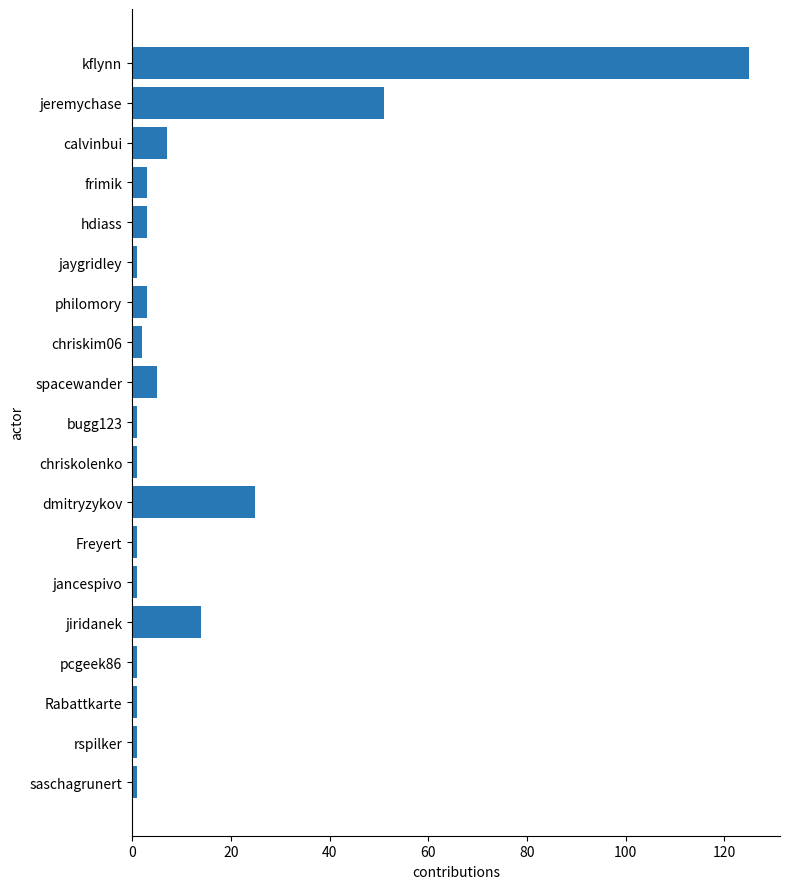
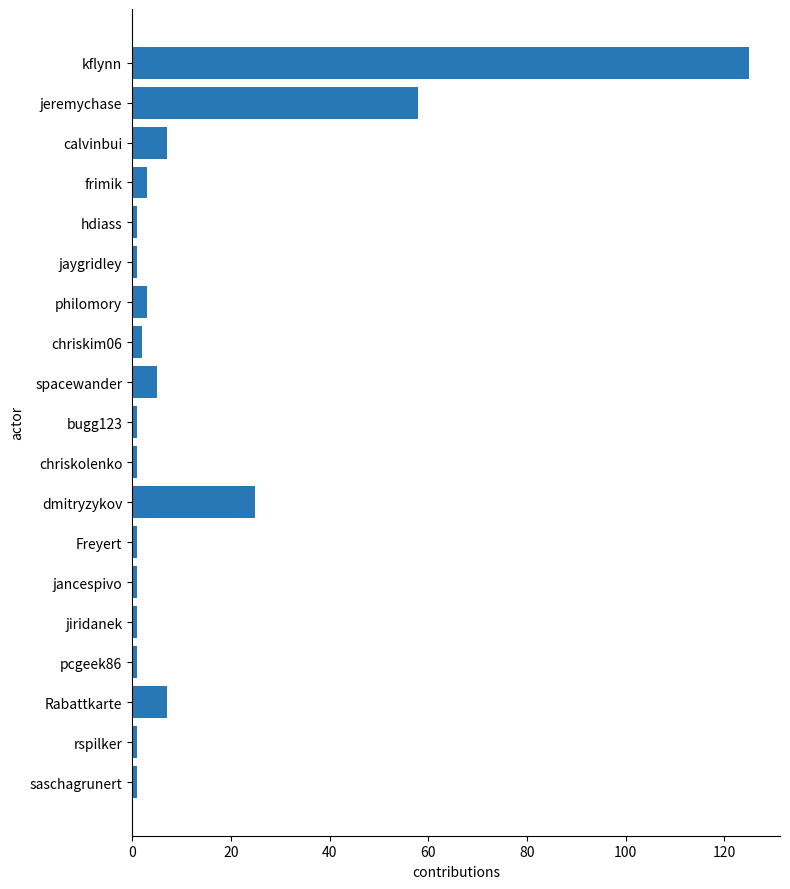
jeremychase: 51 -> 58
hdiass: 3 -> 1
jiridanek: 14 -> 1
Rabattkarte: 1 -> 7
